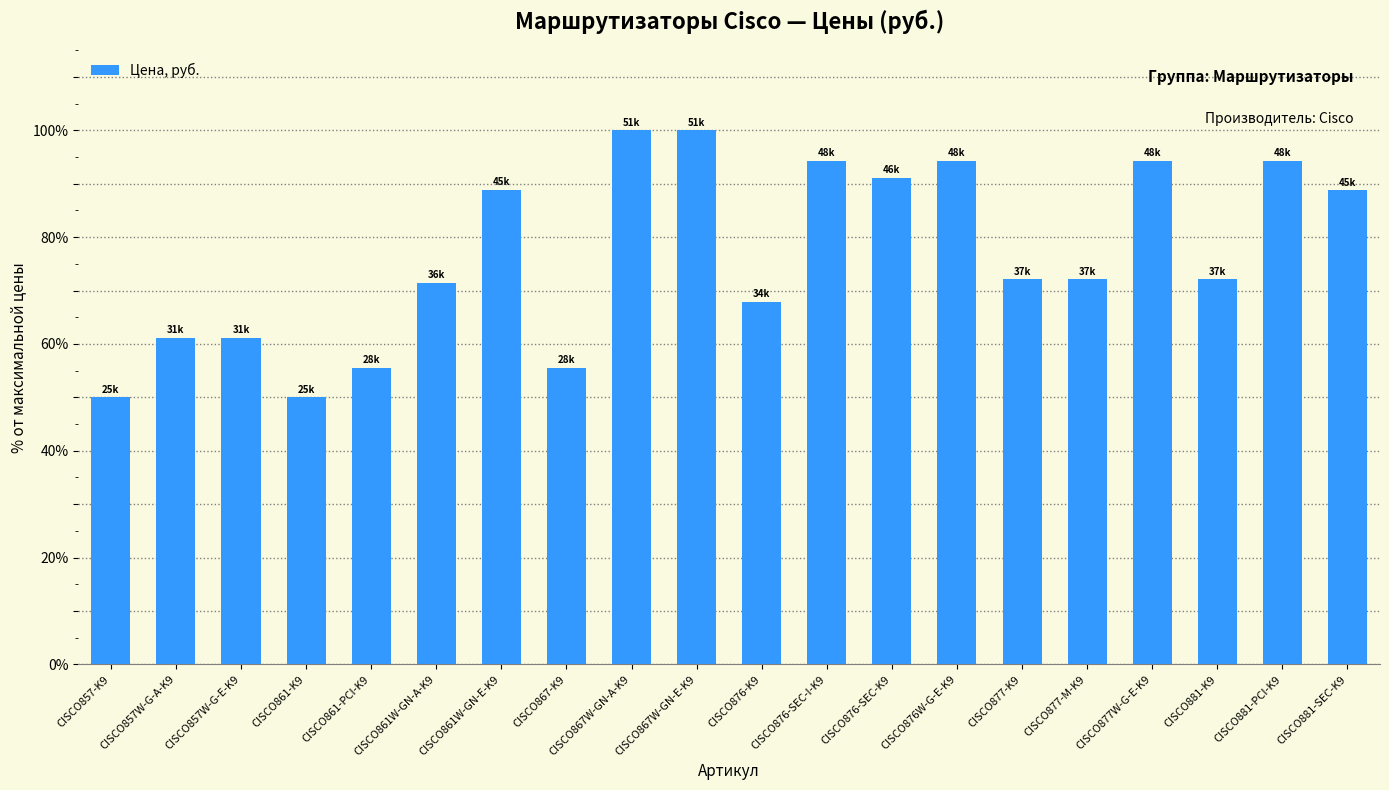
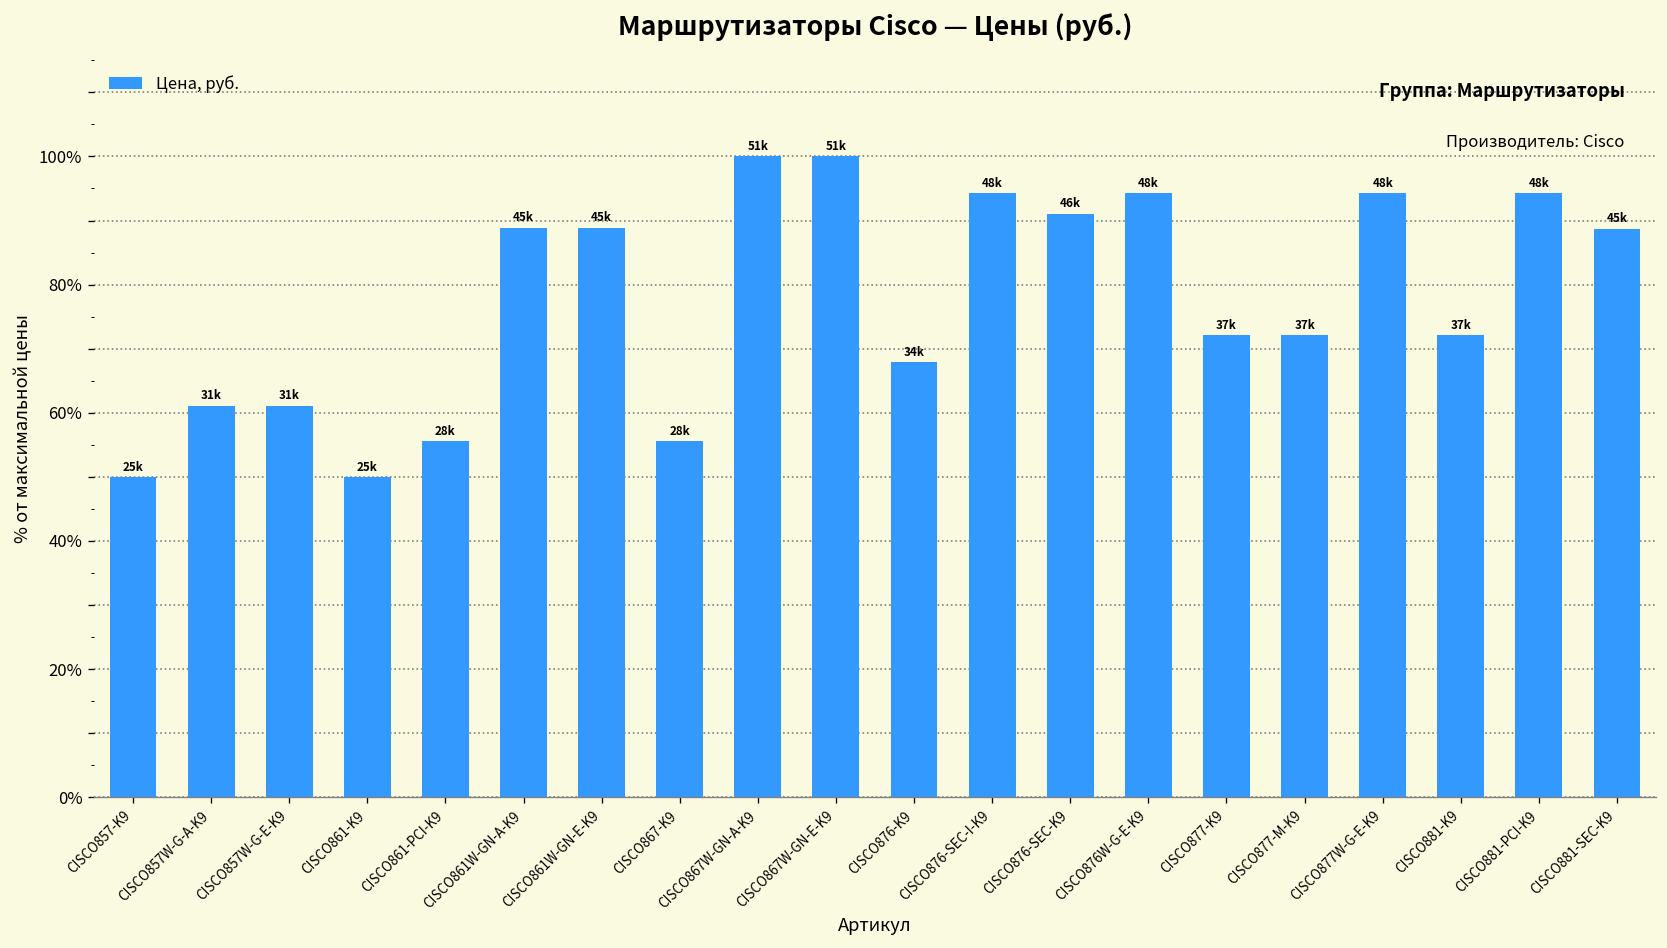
CISCO861W-GN-A-K9: 36k -> 45k
